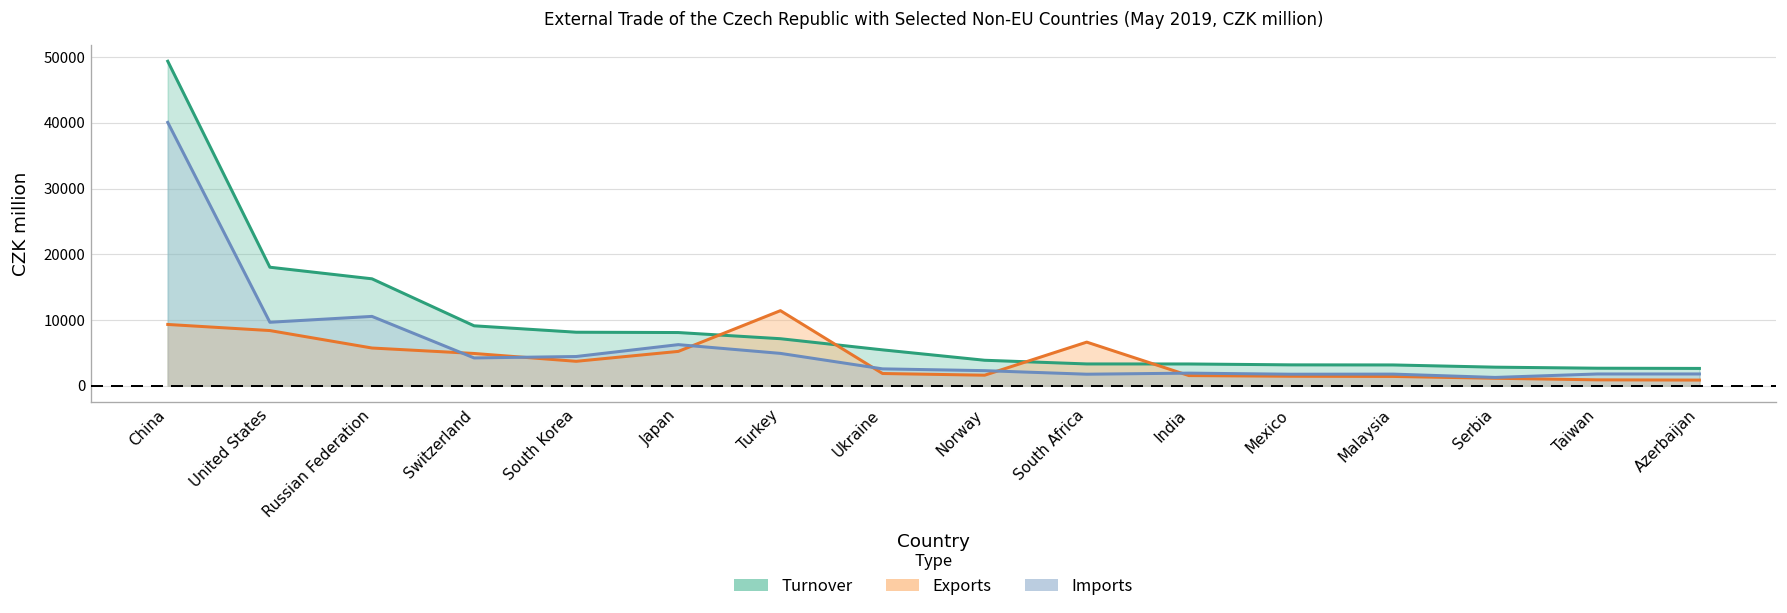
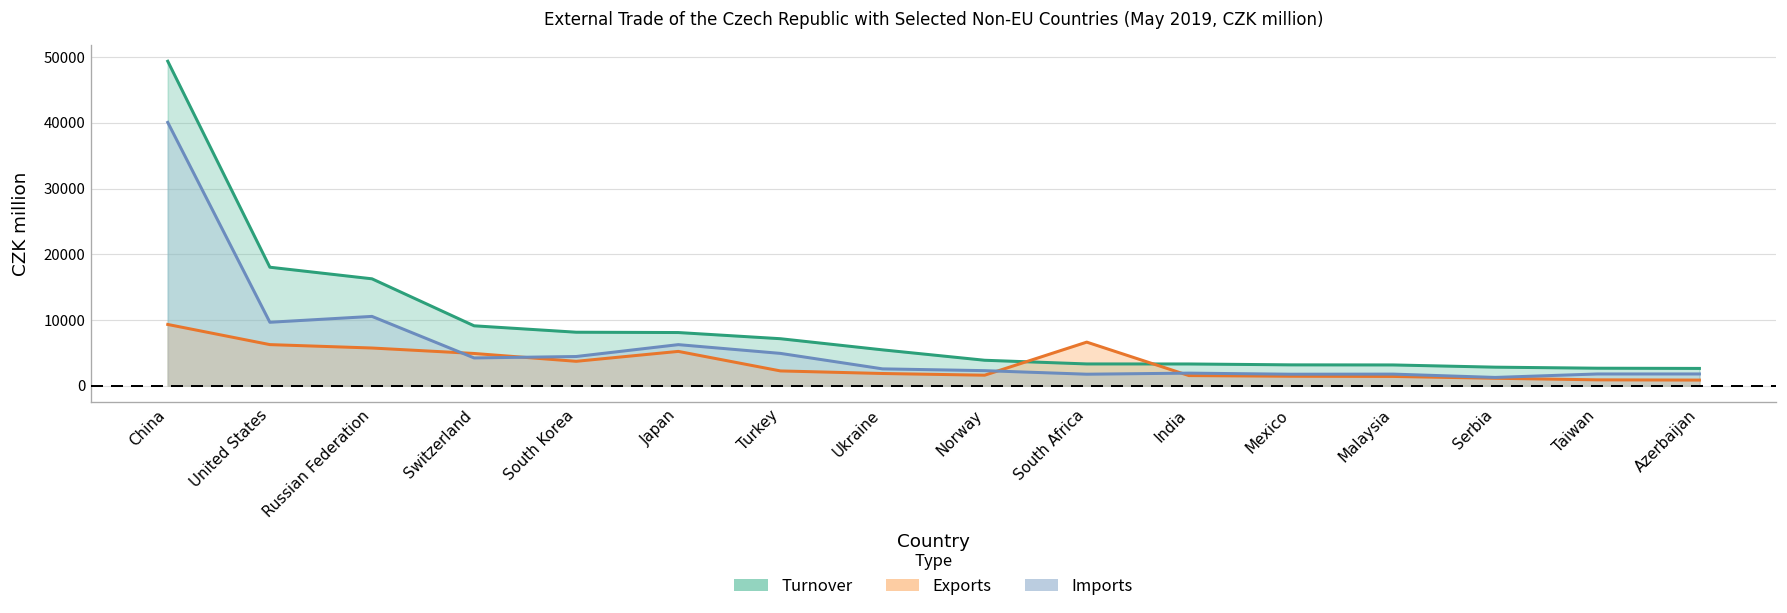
Exports, United States: 8000 -> 6000
Exports, Turkey: 11000 -> 2000
